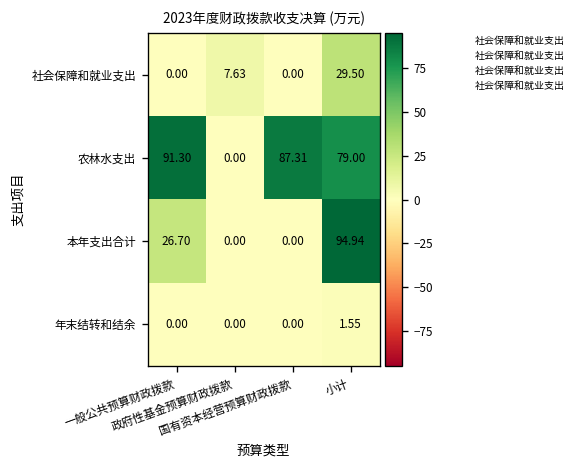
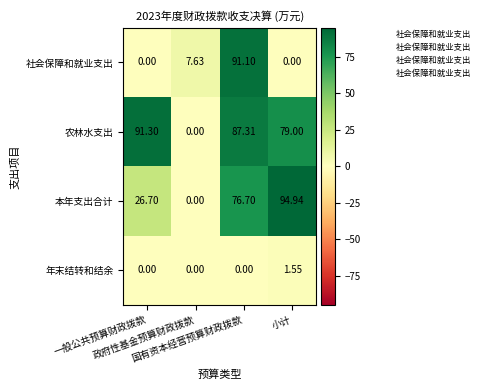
社会保障和就业支出, 国有资本经营预算财政拨款: 0.00 -> 91.10
社会保障和就业支出, 小计: 29.50 -> 0.00
本年支出合计, 国有资本经营预算财政拨款: 0.00 -> 76.70
